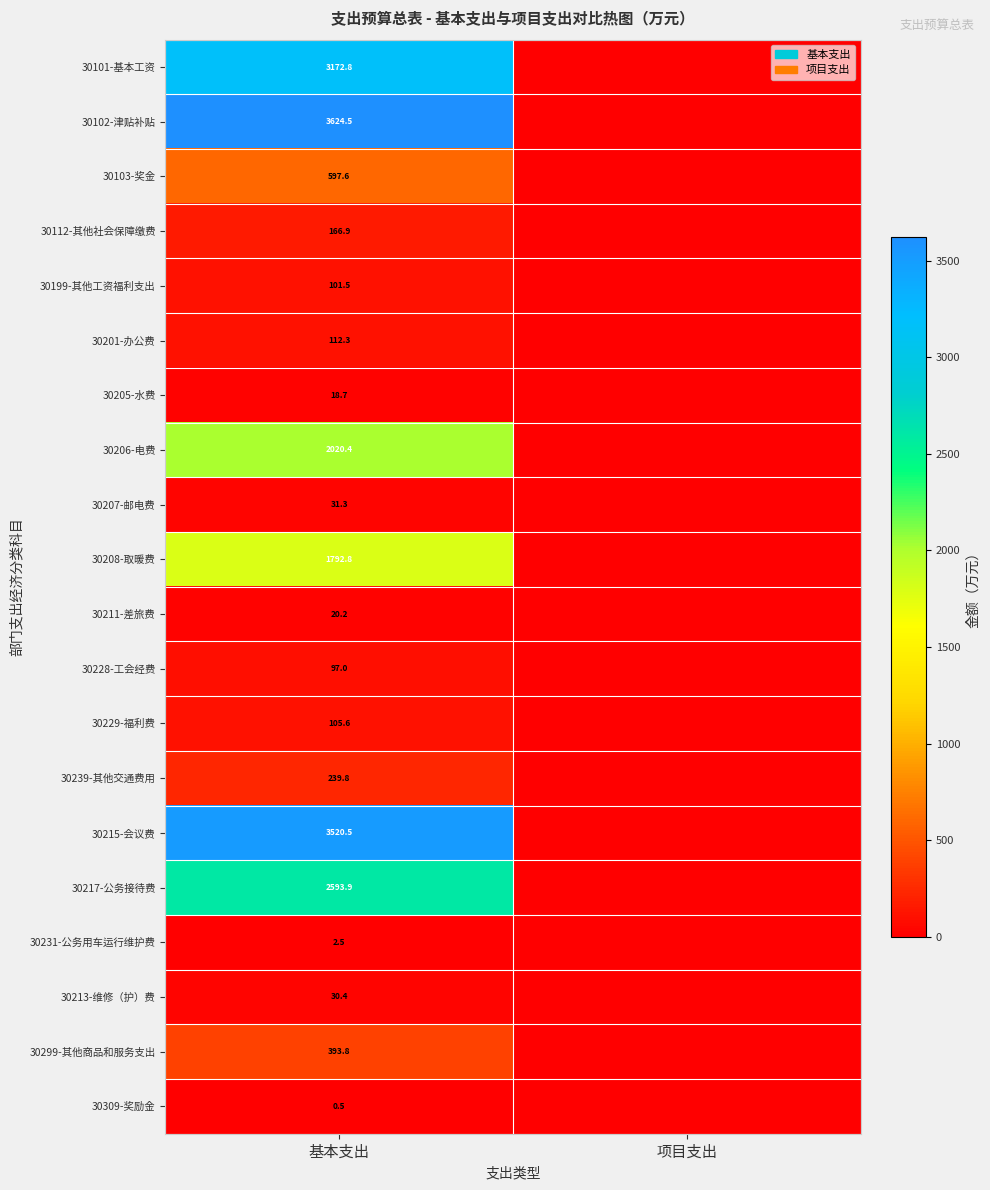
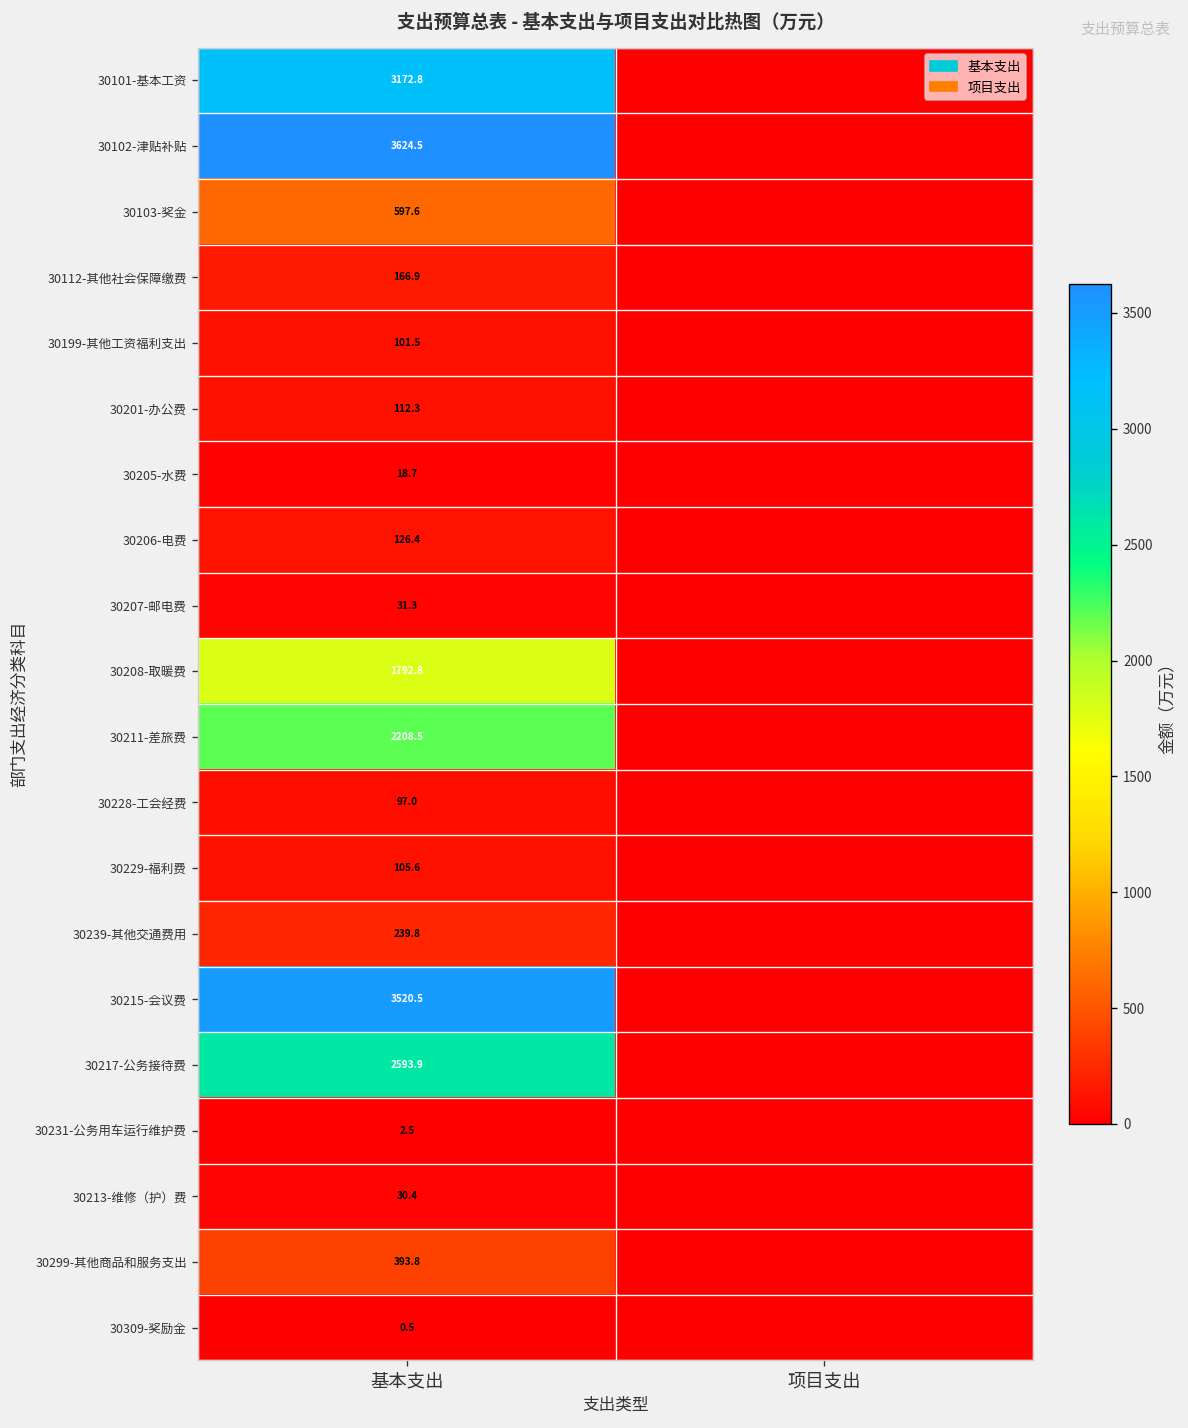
30206-电费, 基本支出: 2020.4 -> 126.4
30211-差旅费, 基本支出: 20.2 -> 2208.5
